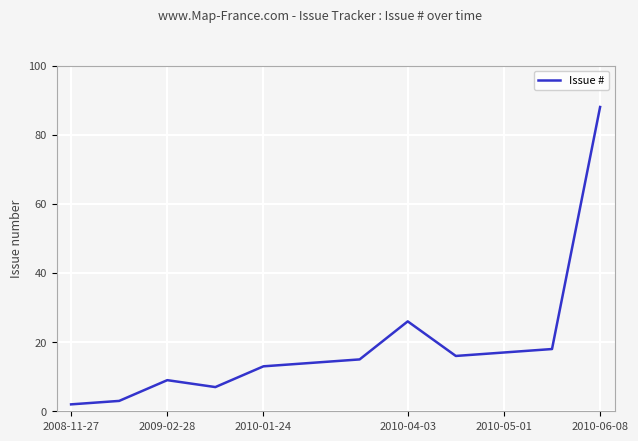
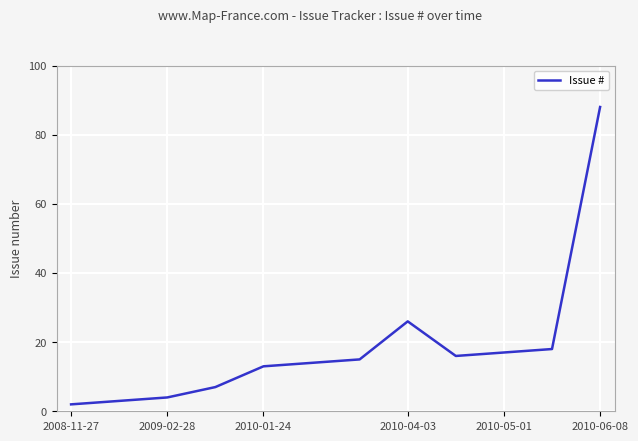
2009-02-28: 9 -> 4
